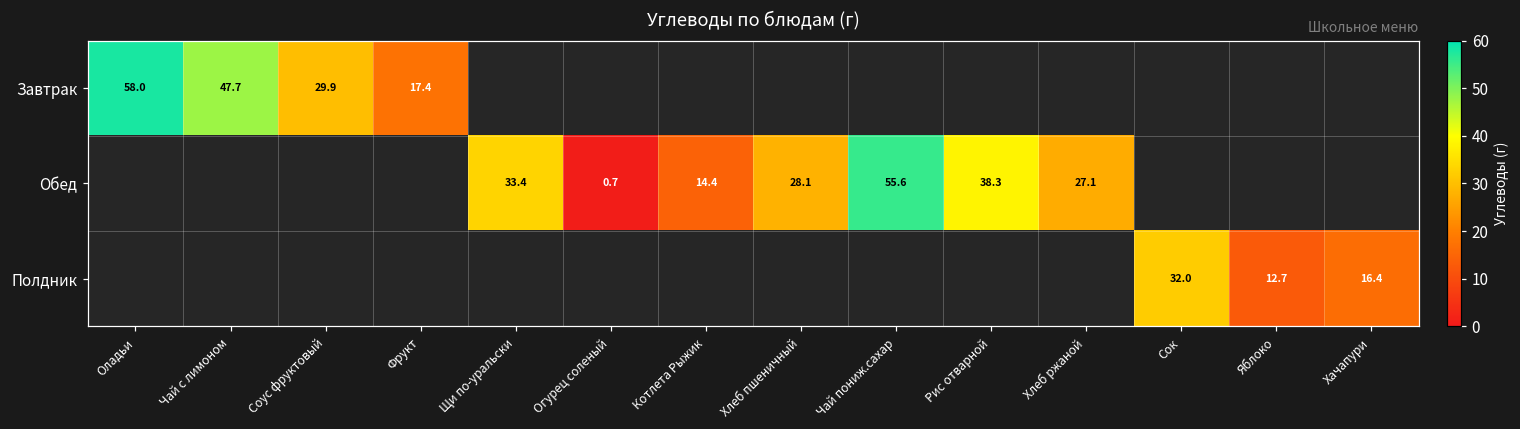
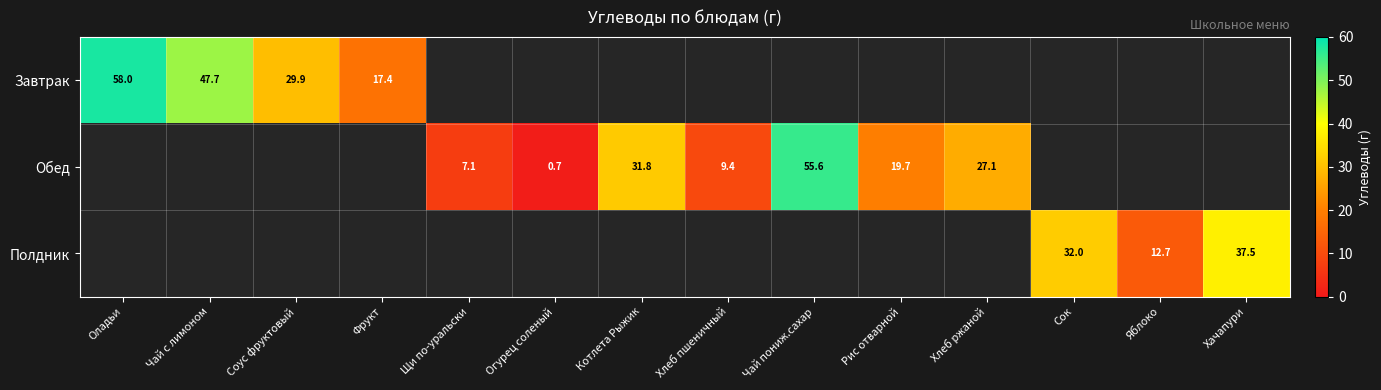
Обед, Щи по-уральски: 33.4 -> 7.1
Обед, Котлета Рыжик: 14.4 -> 31.8
Обед, Хлеб пшеничный: 28.1 -> 9.4
Обед, Рис отварной: 38.3 -> 19.7
Полдник, Хачапури: 16.4 -> 37.5
